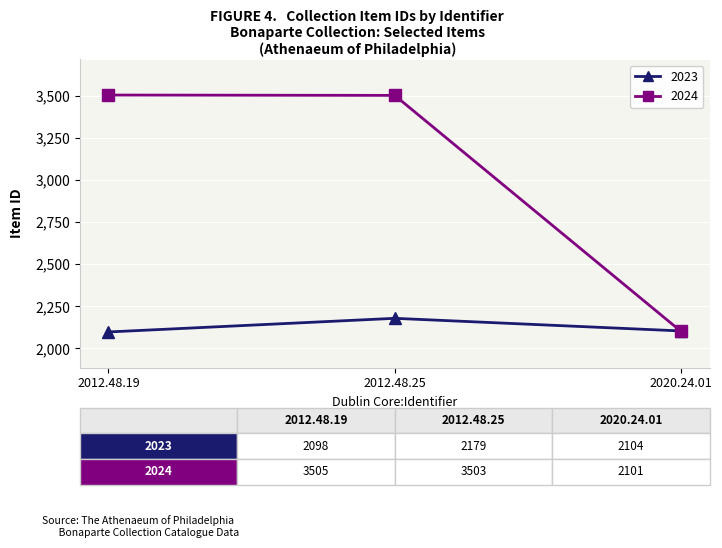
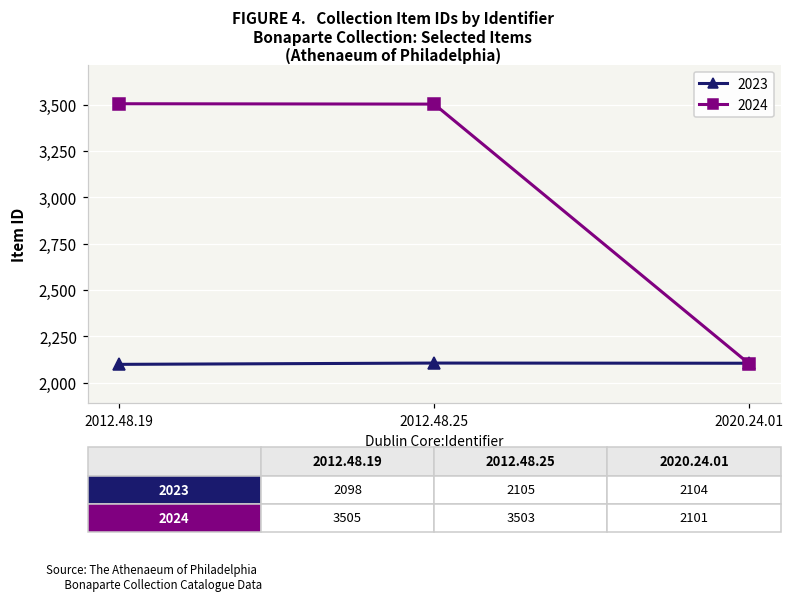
2023, 2012.48.25: 2179 -> 2105
